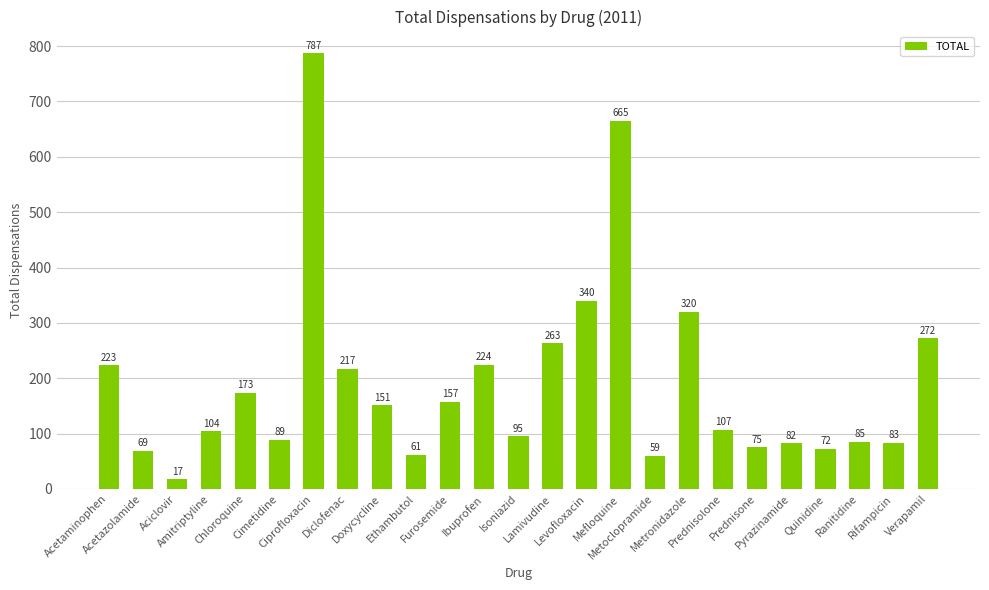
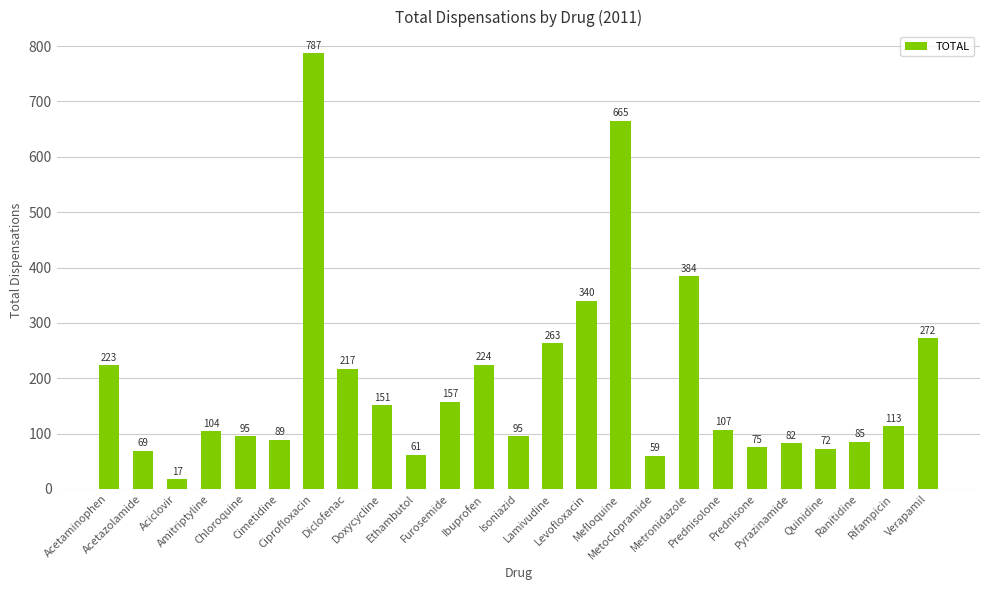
Chloroquine: 173 -> 95
Metronidazole: 320 -> 384
Rifampicin: 83 -> 113
